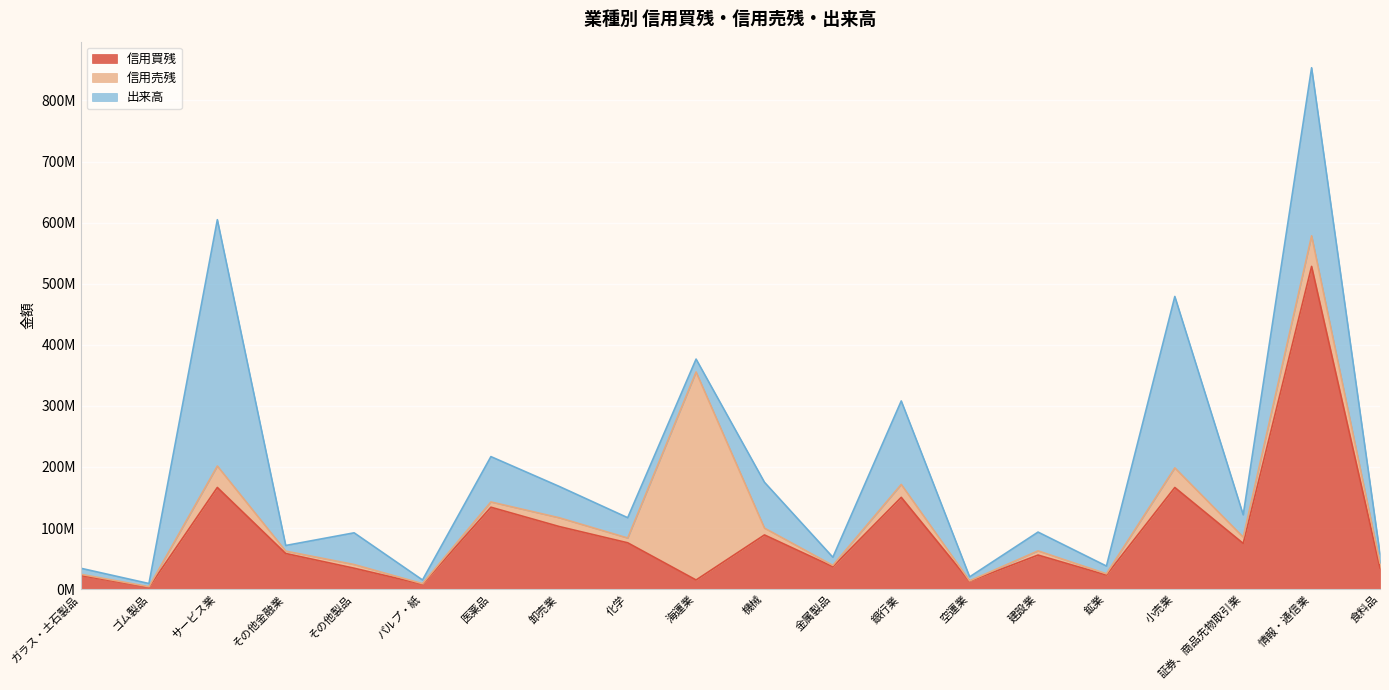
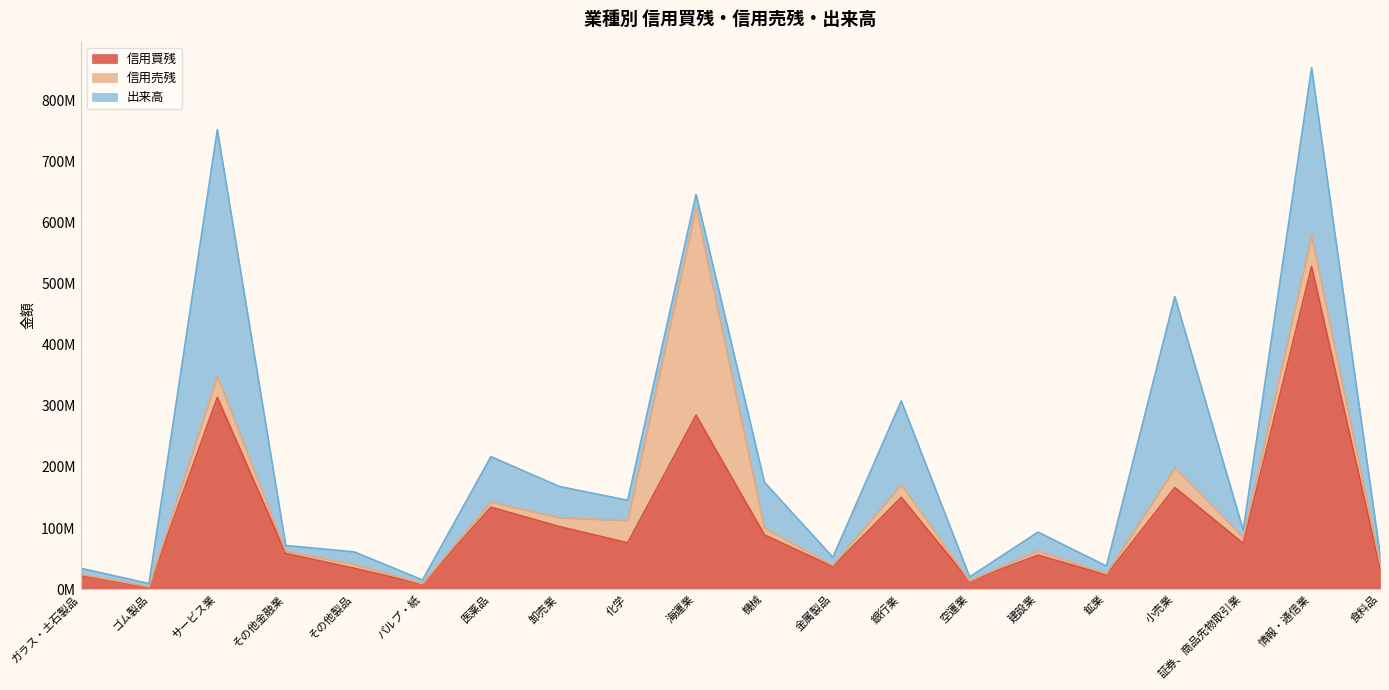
信用買残, サービス業: 170000000 -> 310000000
出来高, その他製品: 50000000 -> 20000000
信用売残, 化学: 10000000 -> 40000000
信用買残, 海運業: 20000000 -> 280000000
出来高, 証券、商品先物取引業: 40000000 -> 10000000
